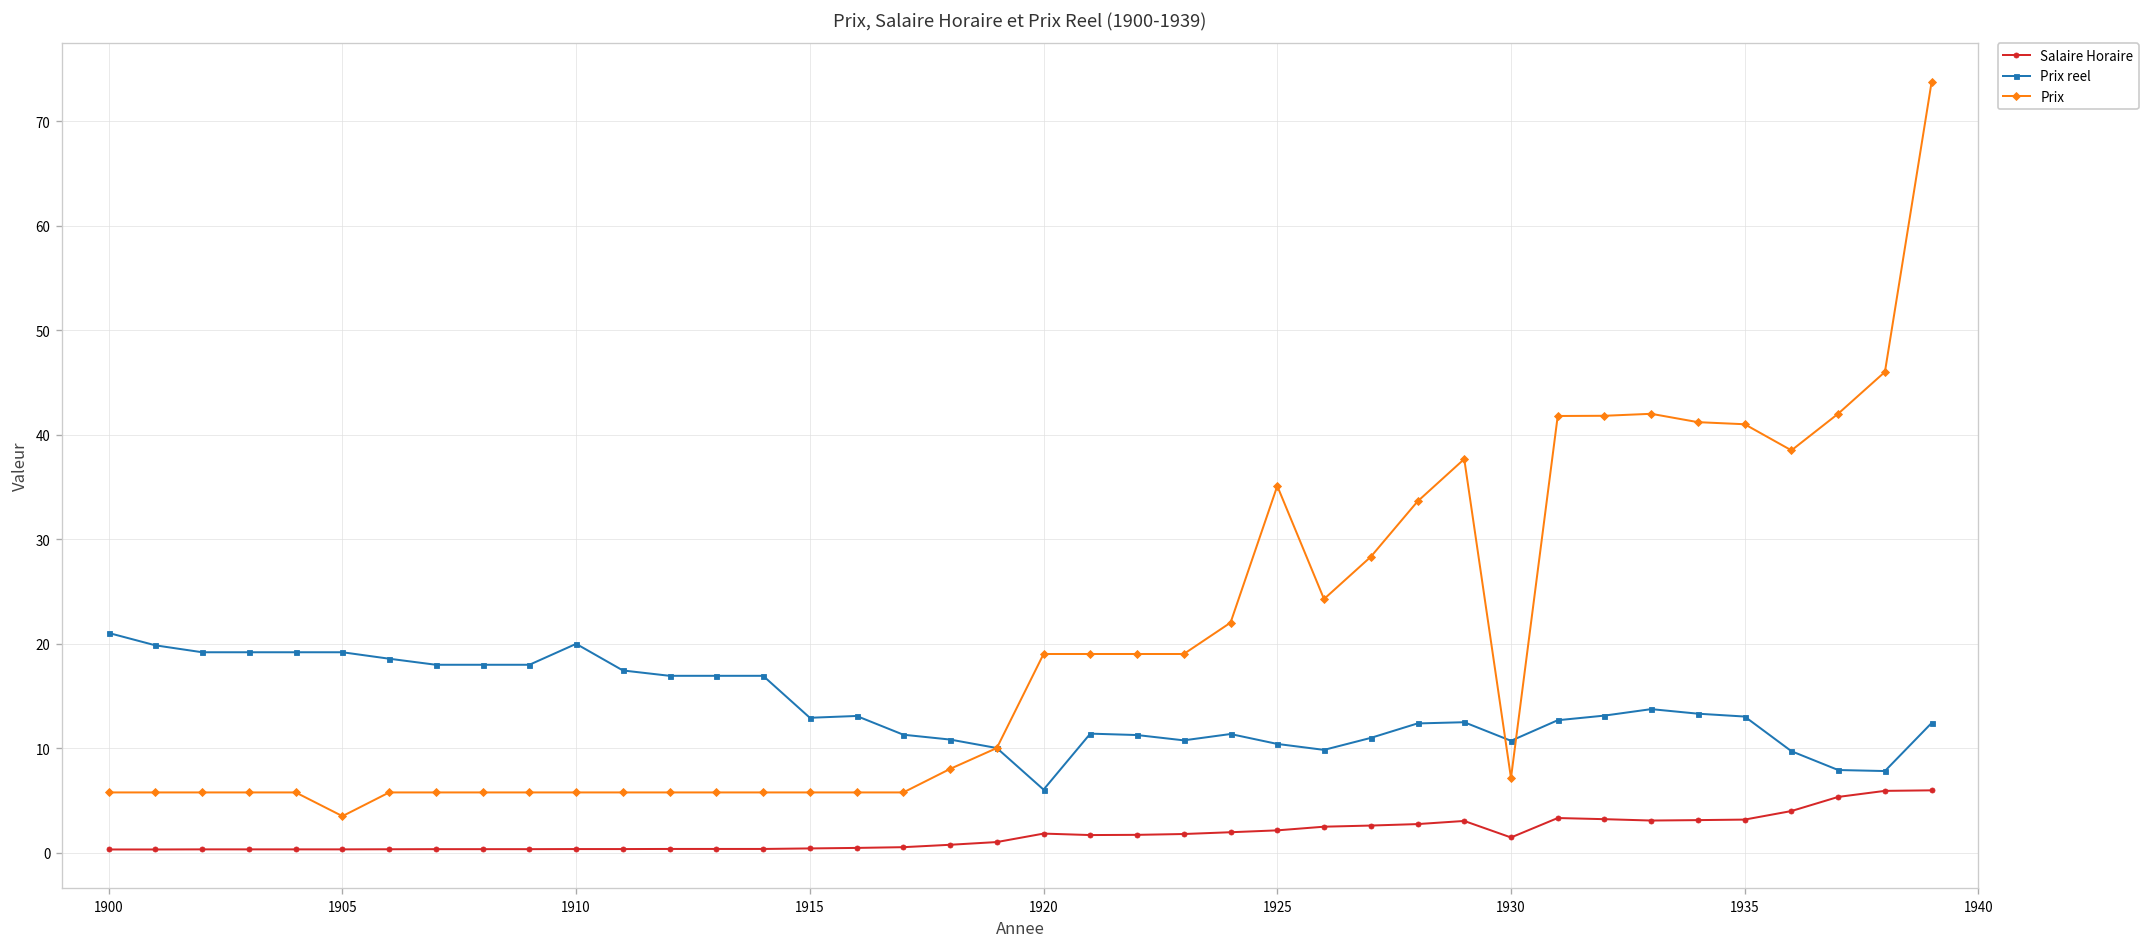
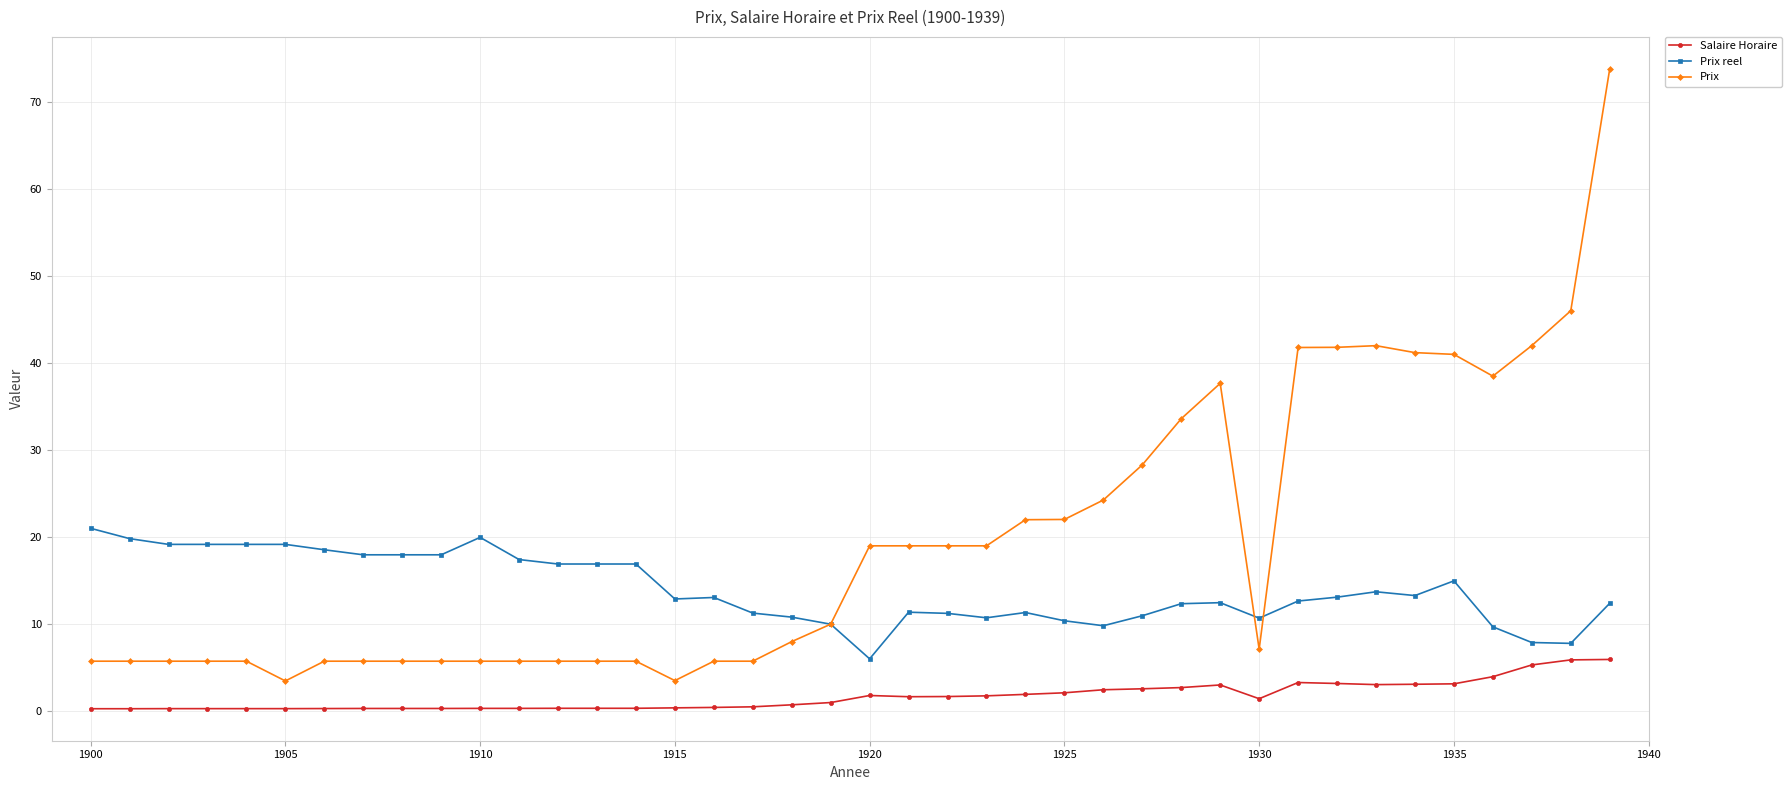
Prix, 1915: 6 -> 4
Prix, 1925: 35 -> 22
Prix reel, 1935: 13 -> 15
